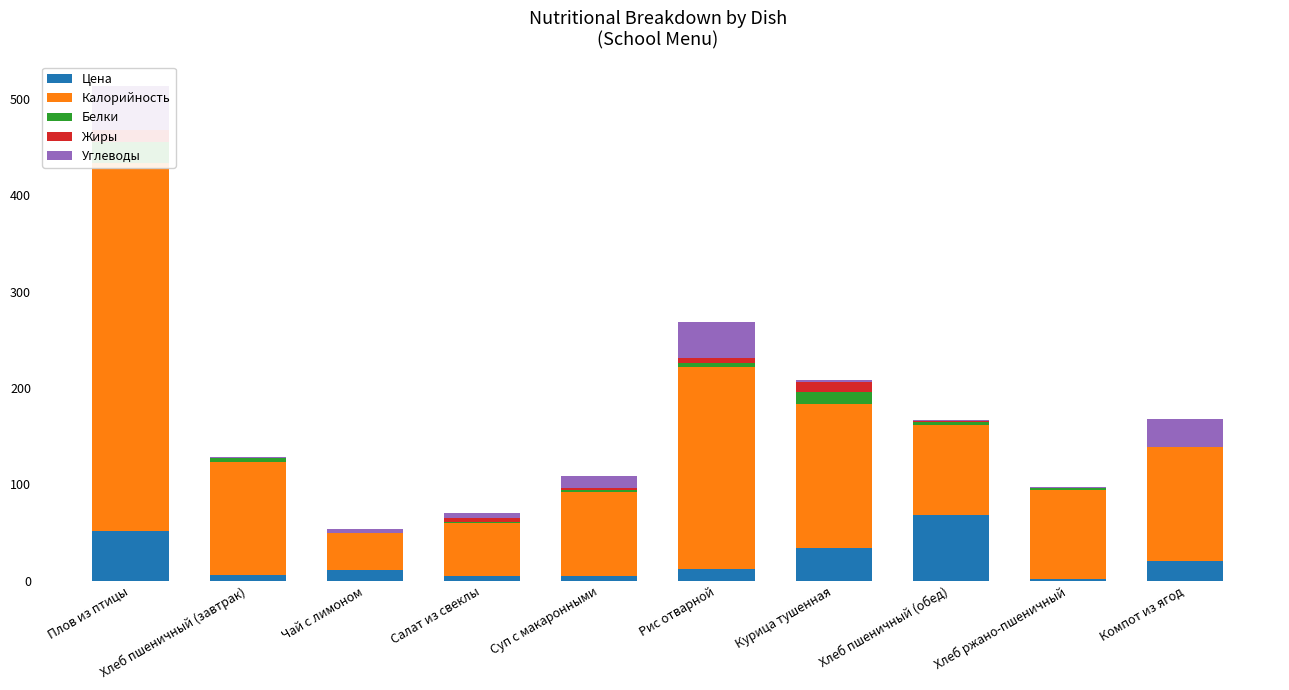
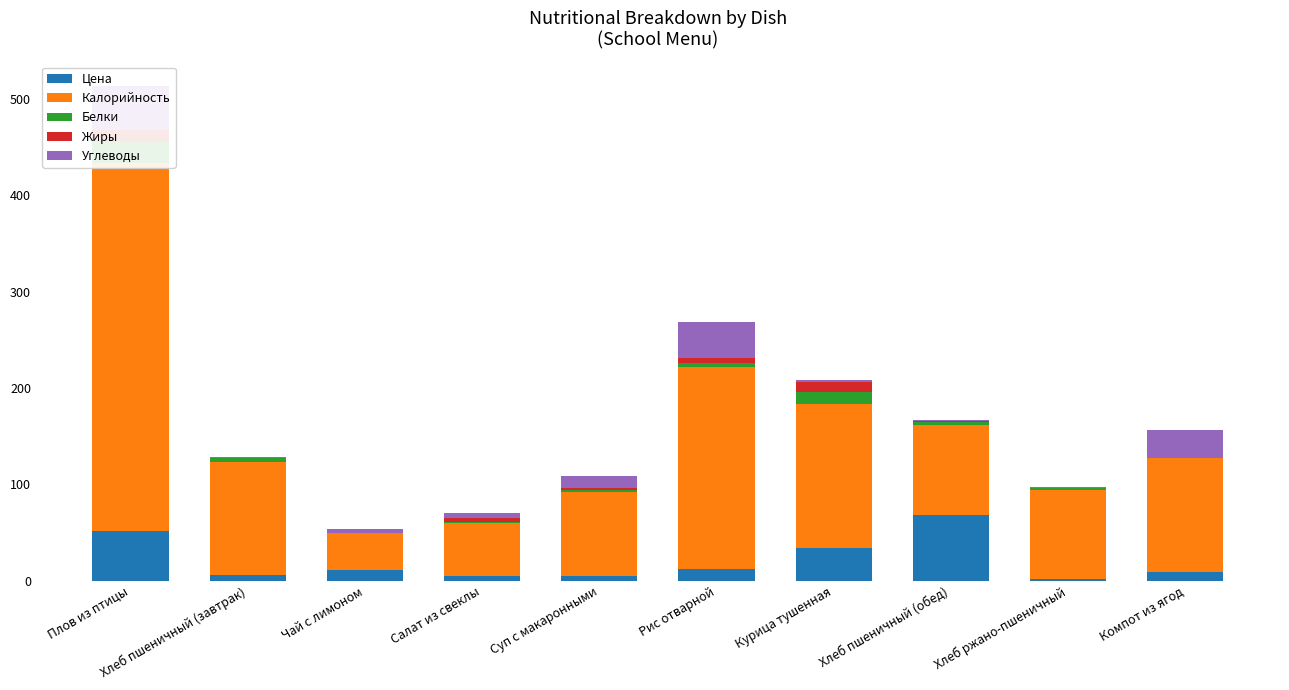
Цена, Компот из ягод: 20 -> 10
